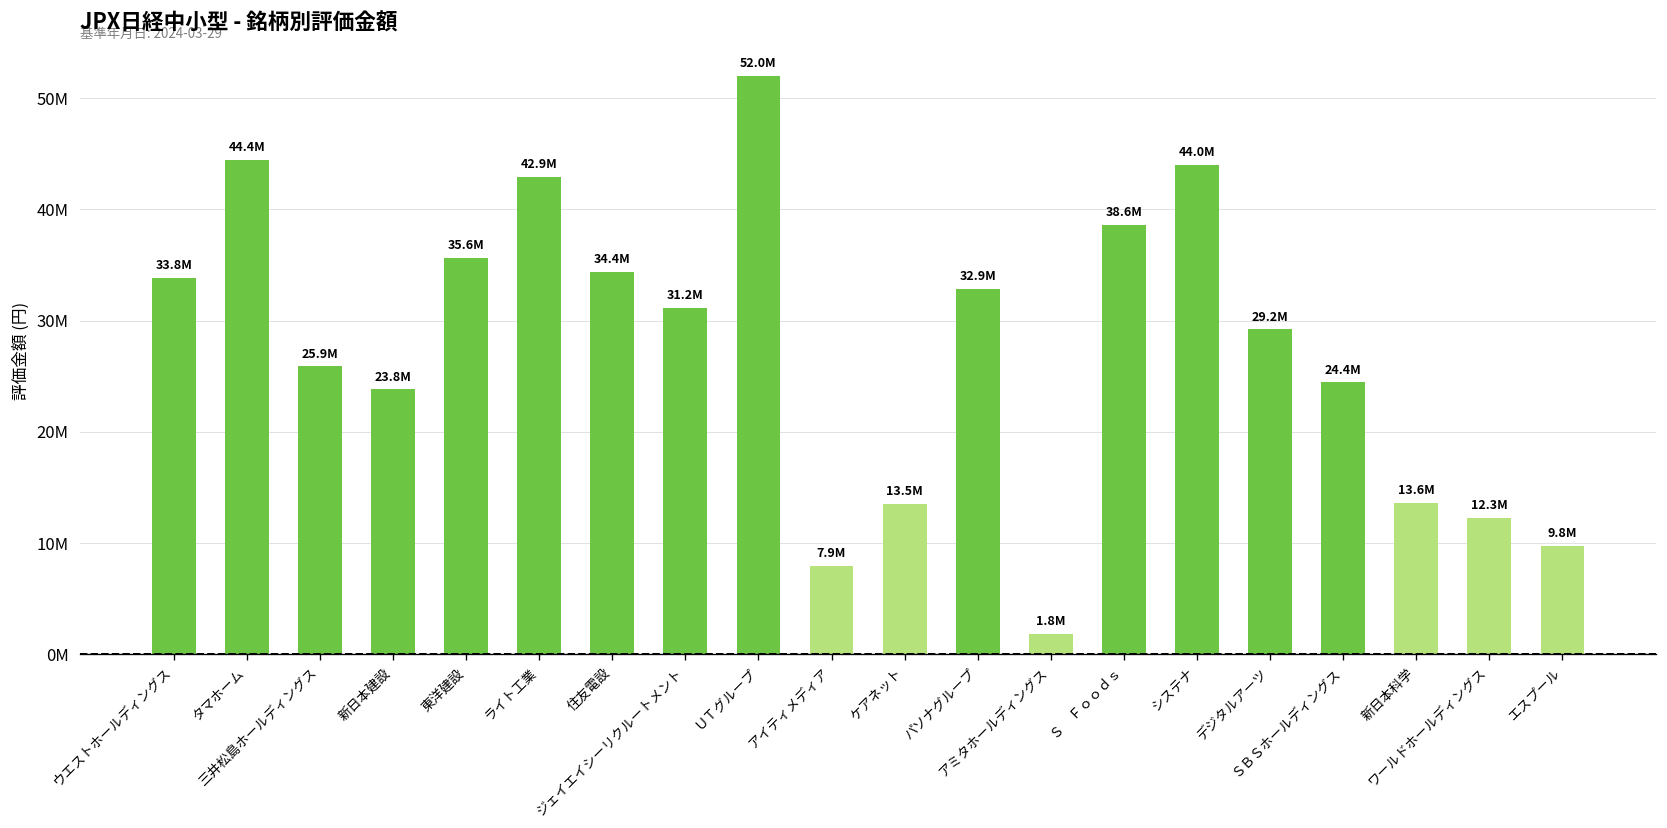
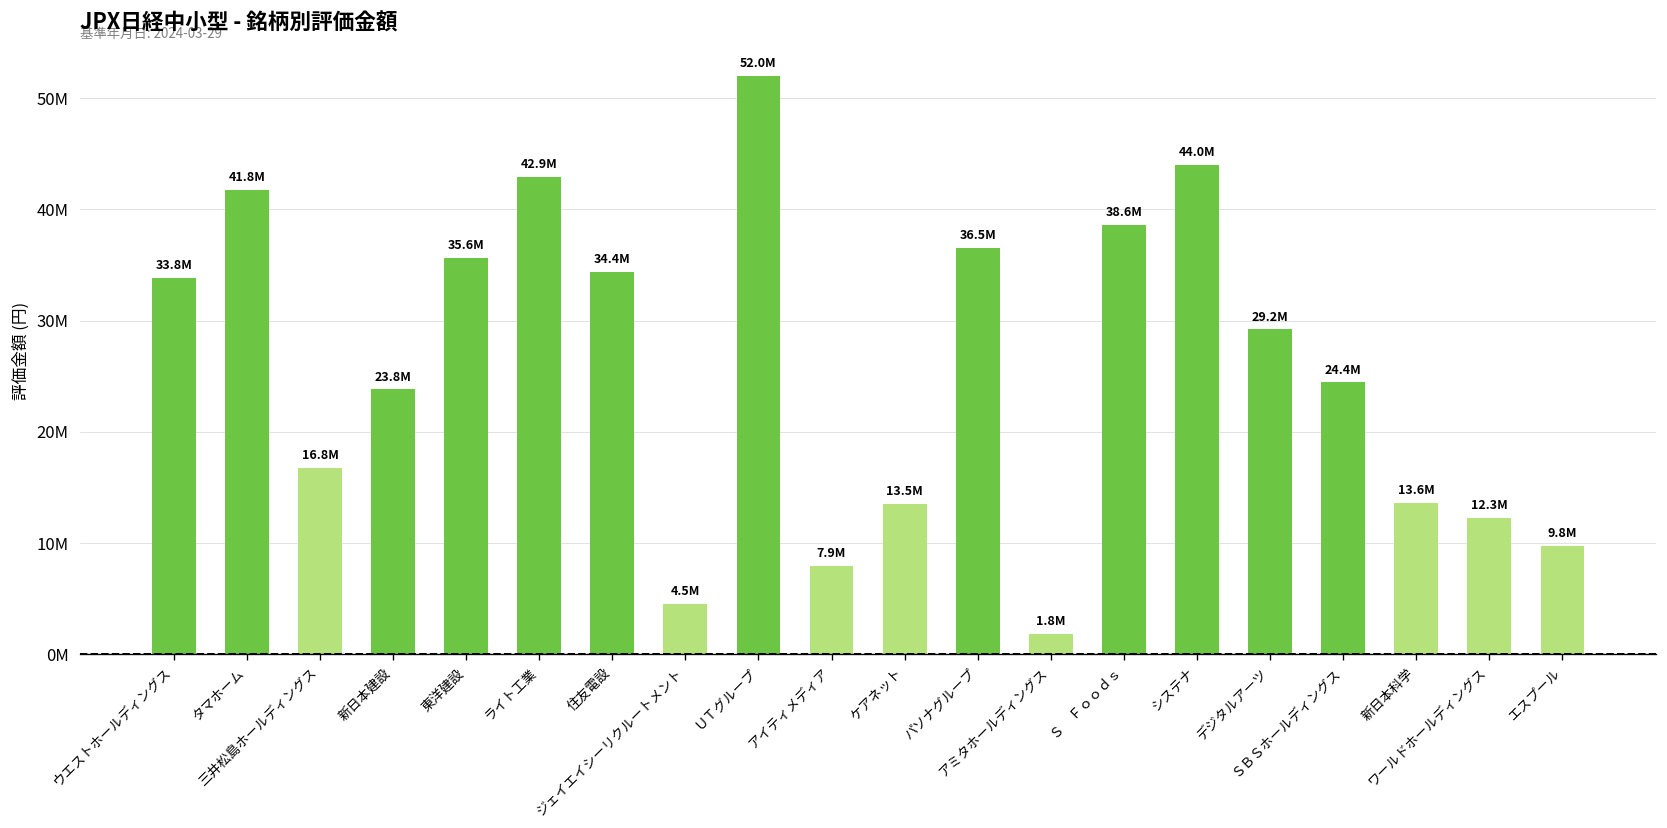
タマホーム: 44.4M -> 41.8M
三井松島ホールディングス: 25.9M -> 16.8M
ジェイエイシーリクルートメント: 31.2M -> 4.5M
パソナグループ: 32.9M -> 36.5M
